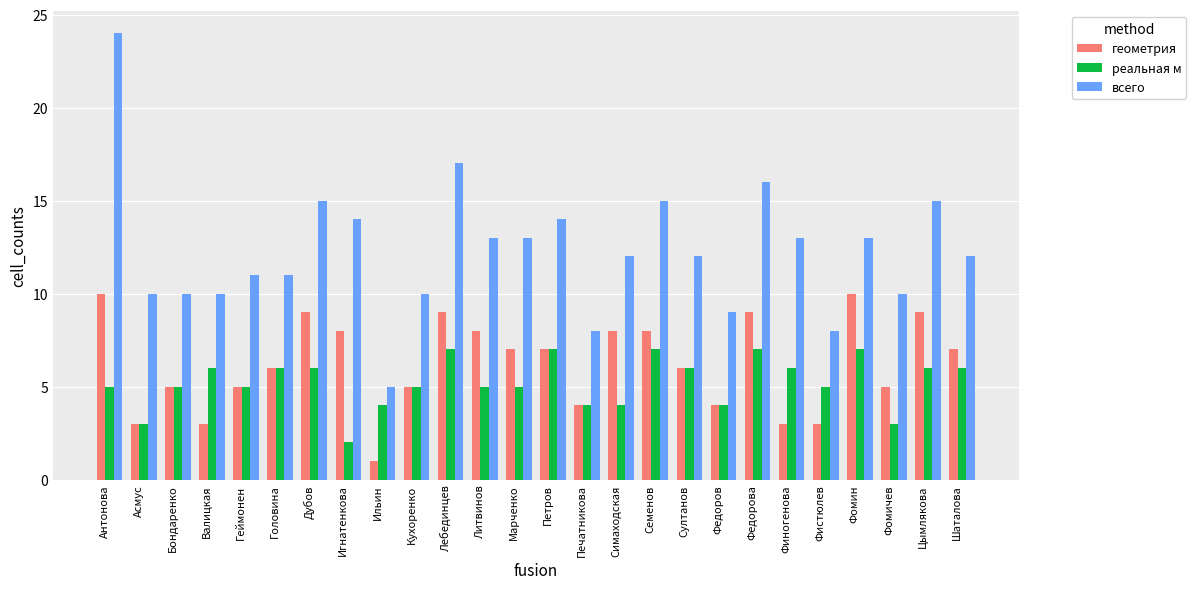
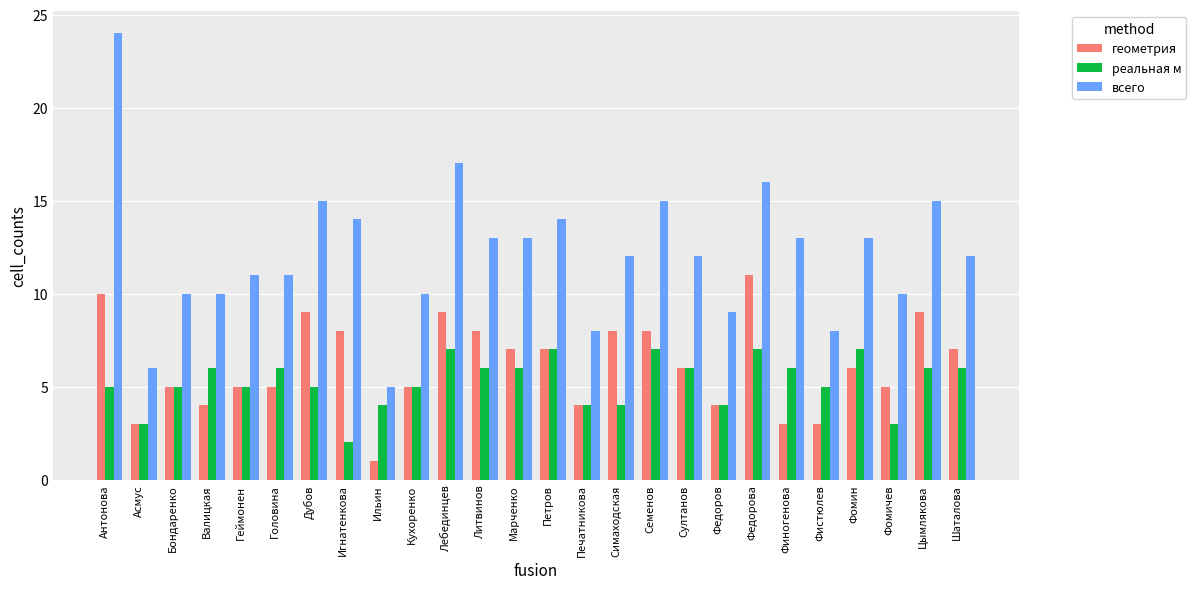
всего, Асмус: 10 -> 6
геометрия, Валицкая: 3 -> 4
геометрия, Головина: 6 -> 5
реальная м, Дубов: 6 -> 5
реальная м, Литвинов: 5 -> 6
реальная м, Марченко: 5 -> 6
геометрия, Федорова: 9 -> 11
геометрия, Фомин: 10 -> 6
